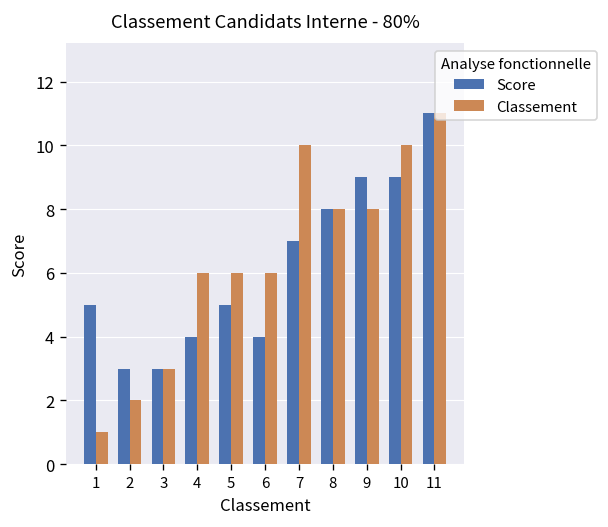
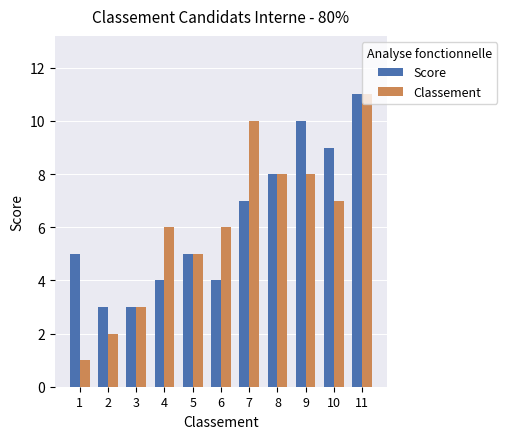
Classement, 5: 6 -> 5
Score, 9: 9 -> 10
Classement, 10: 10 -> 7
